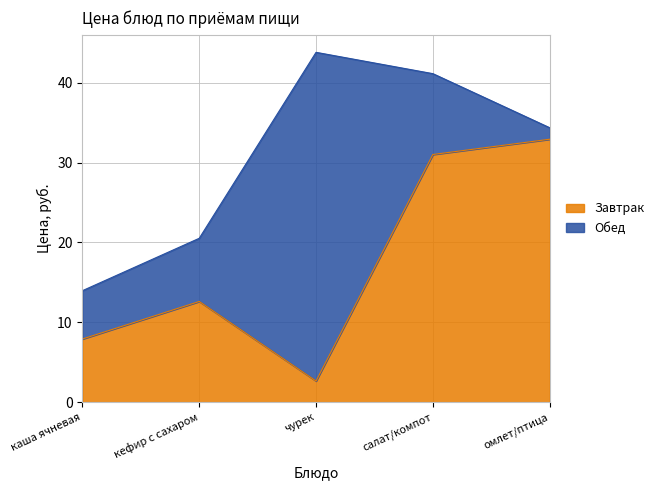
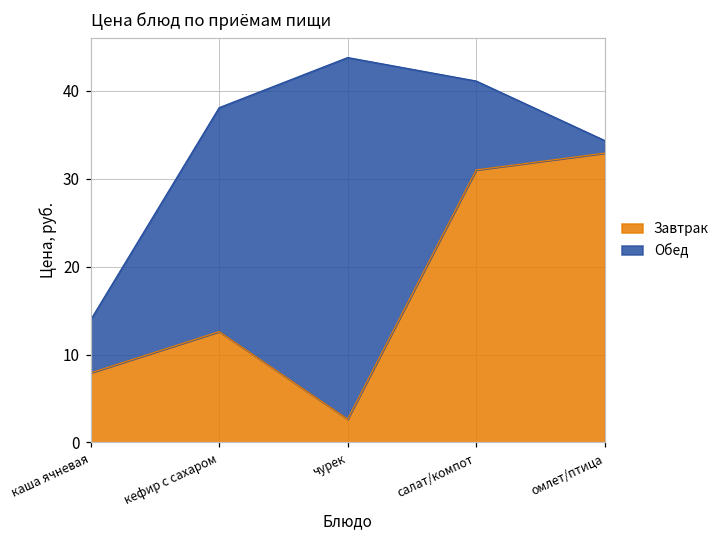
Обед, кефир с сахаром: 8 -> 25
